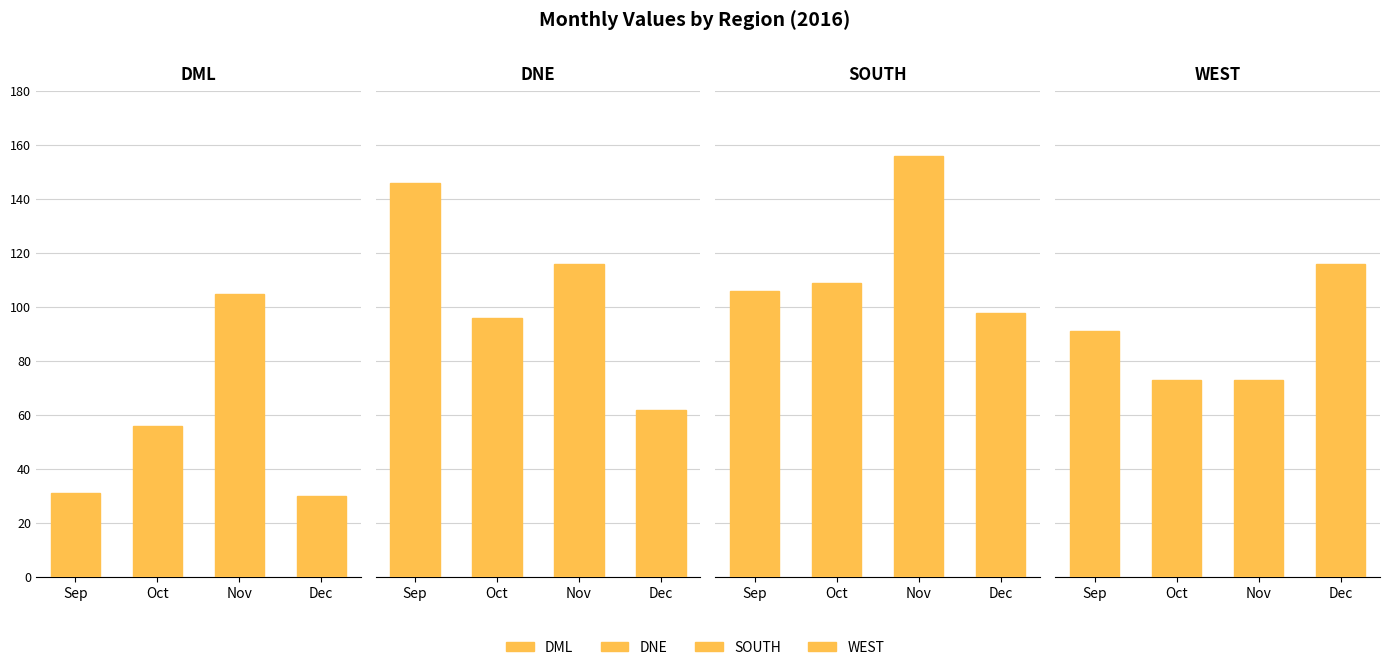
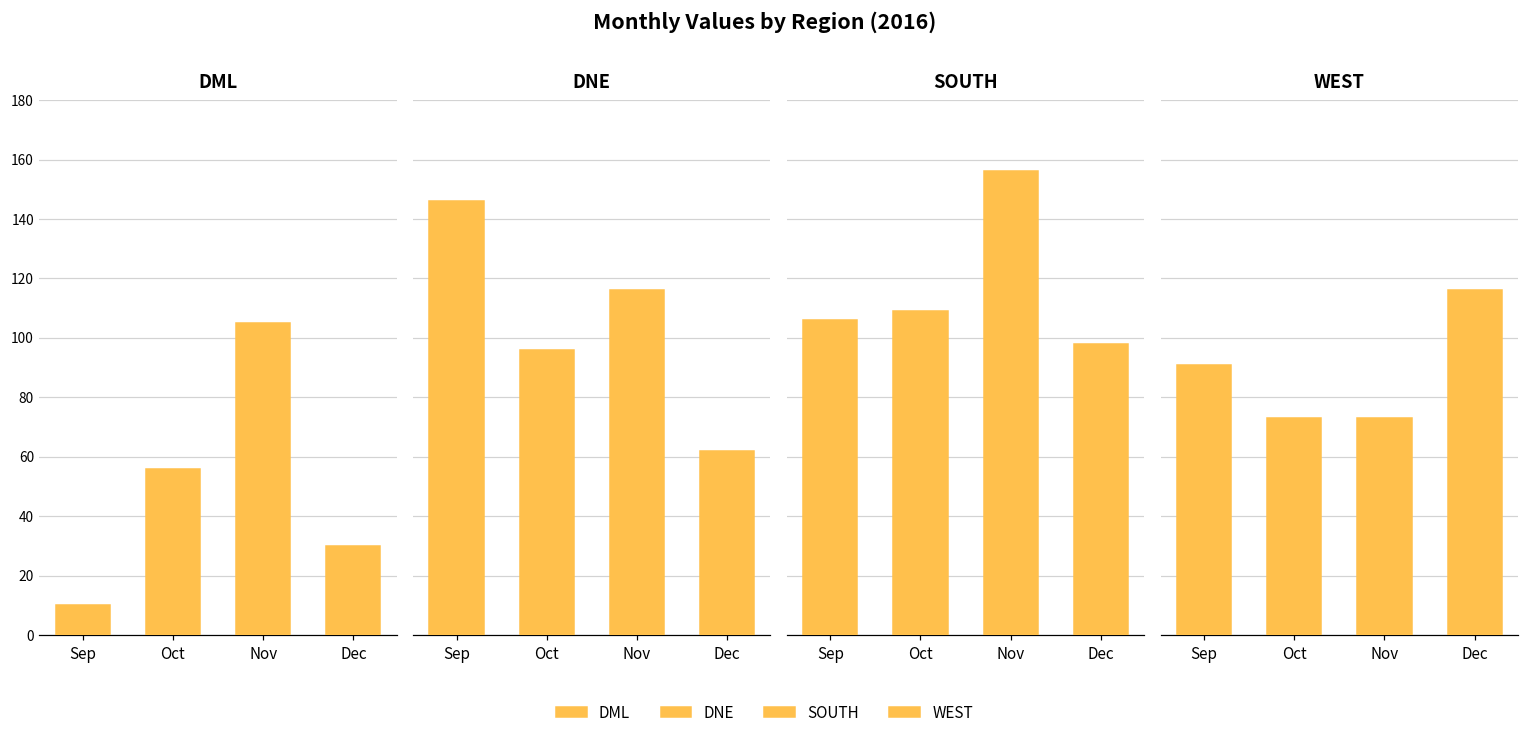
DML, Sep: 31 -> 10
